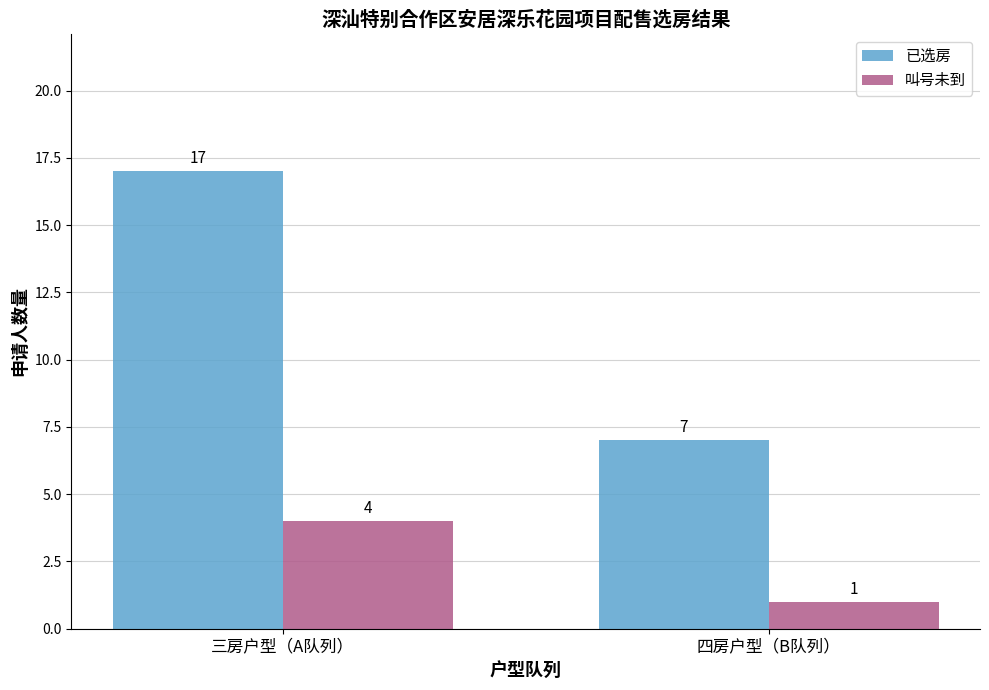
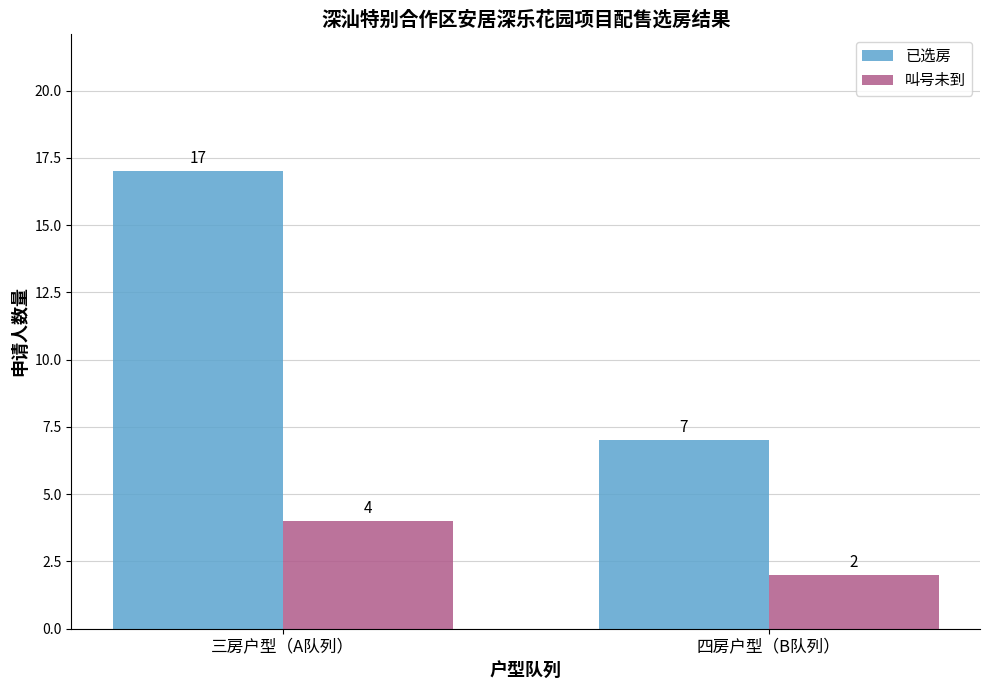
叫号未到, 四房户型（B队列）: 1 -> 2
